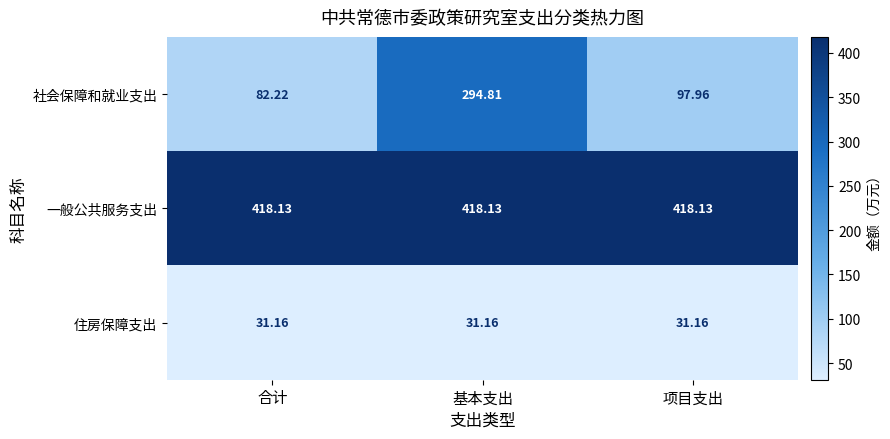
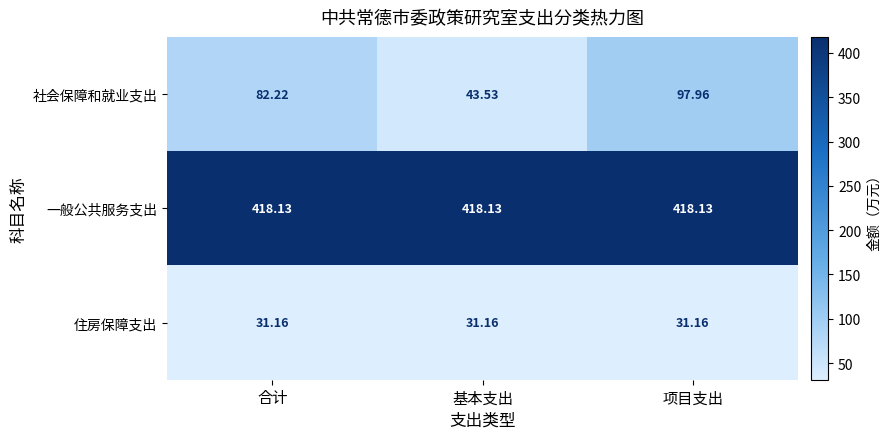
社会保障和就业支出, 基本支出: 294.81 -> 43.53
